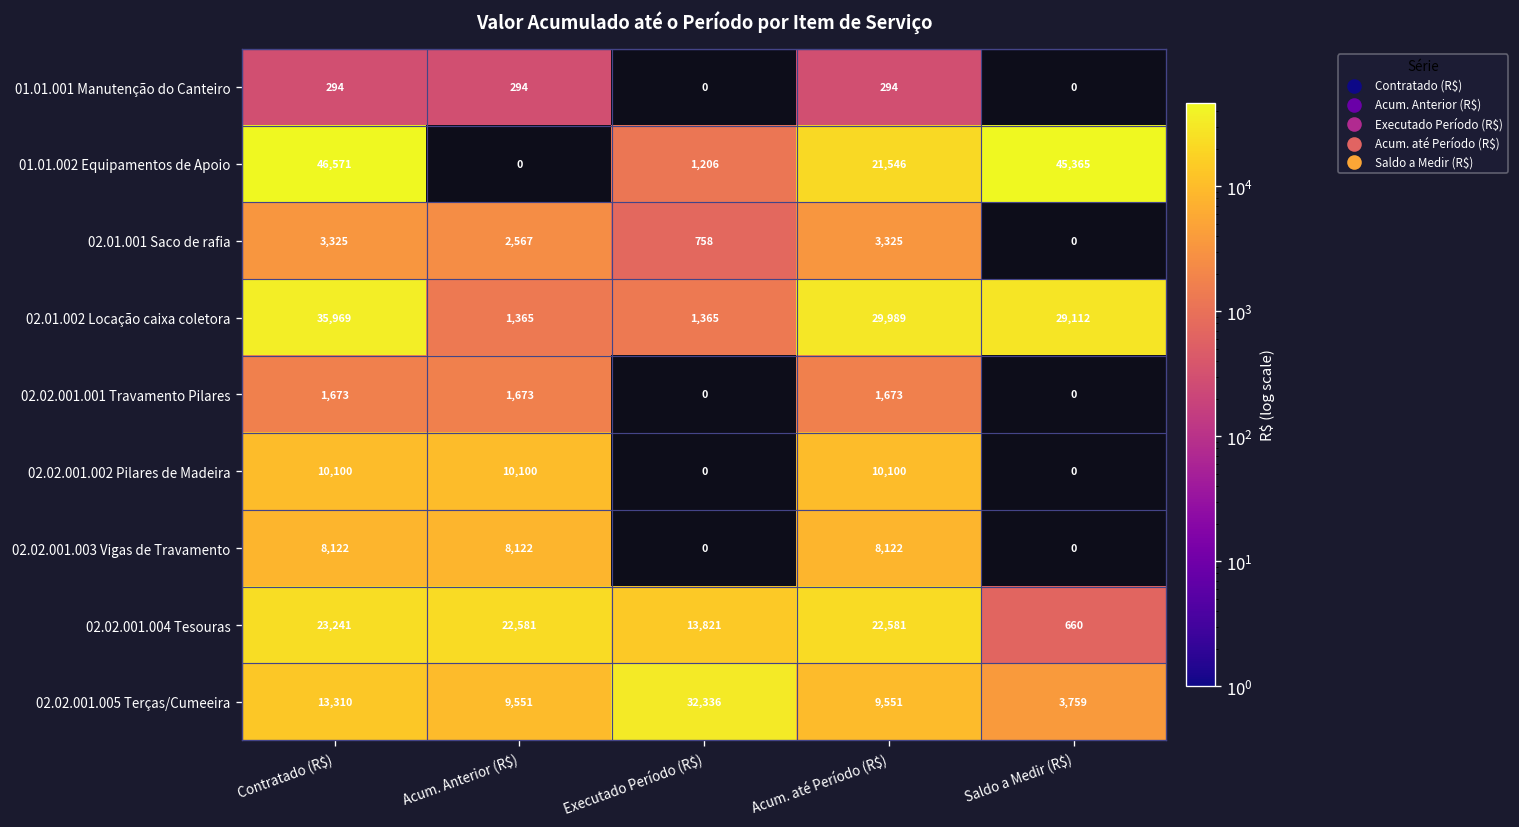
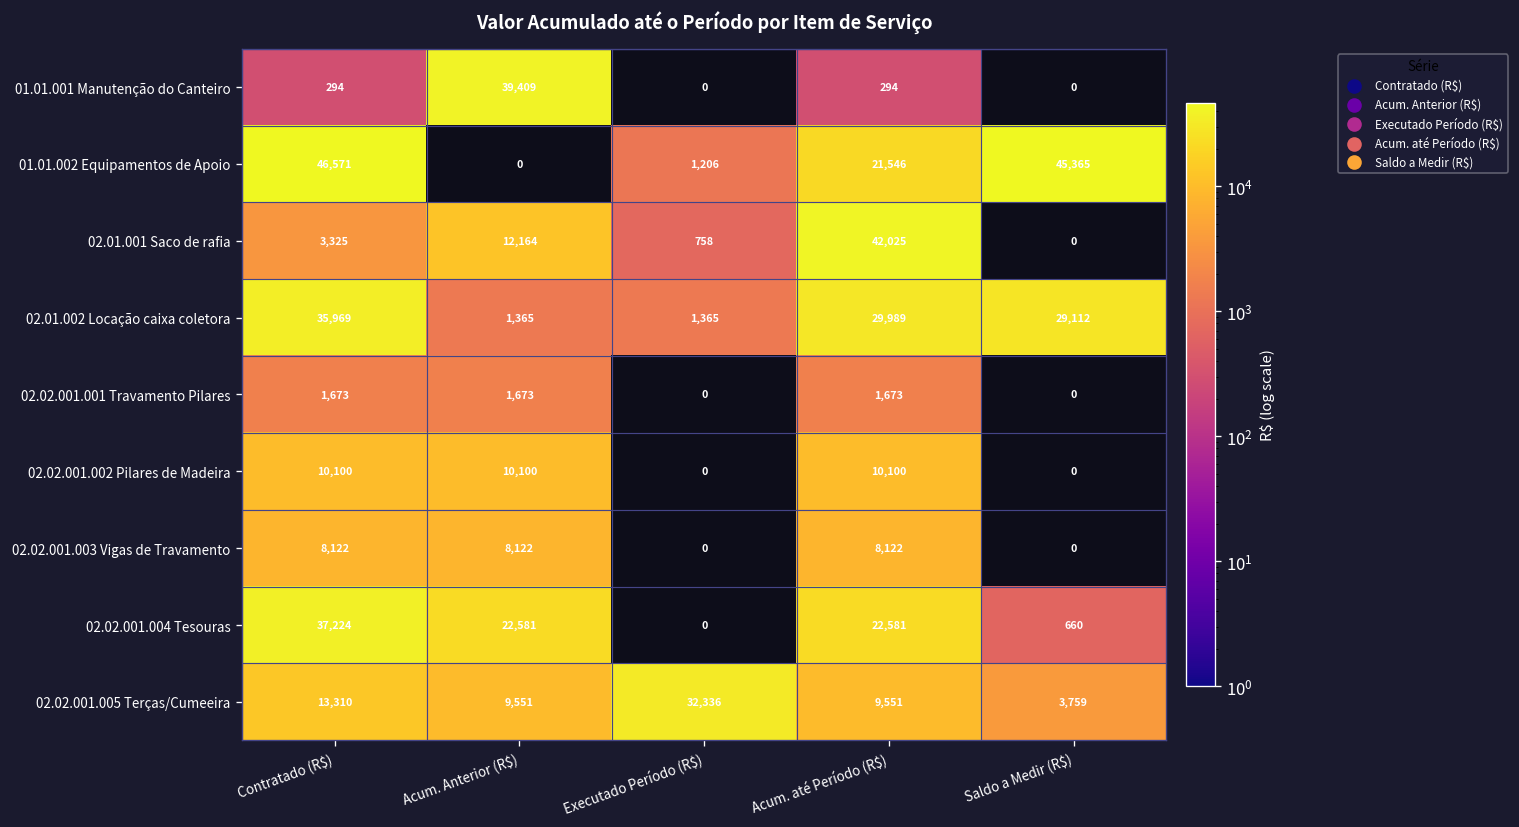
01.01.001 Manutenção do Canteiro, Acum. Anterior (R$): 294 -> 39,409
02.01.001 Saco de rafia, Acum. Anterior (R$): 2,567 -> 12,164
02.01.001 Saco de rafia, Acum. até Período (R$): 3,325 -> 42,025
02.02.001.004 Tesouras, Contratado (R$): 23,241 -> 37,224
02.02.001.004 Tesouras, Executado Período (R$): 13,821 -> 0
